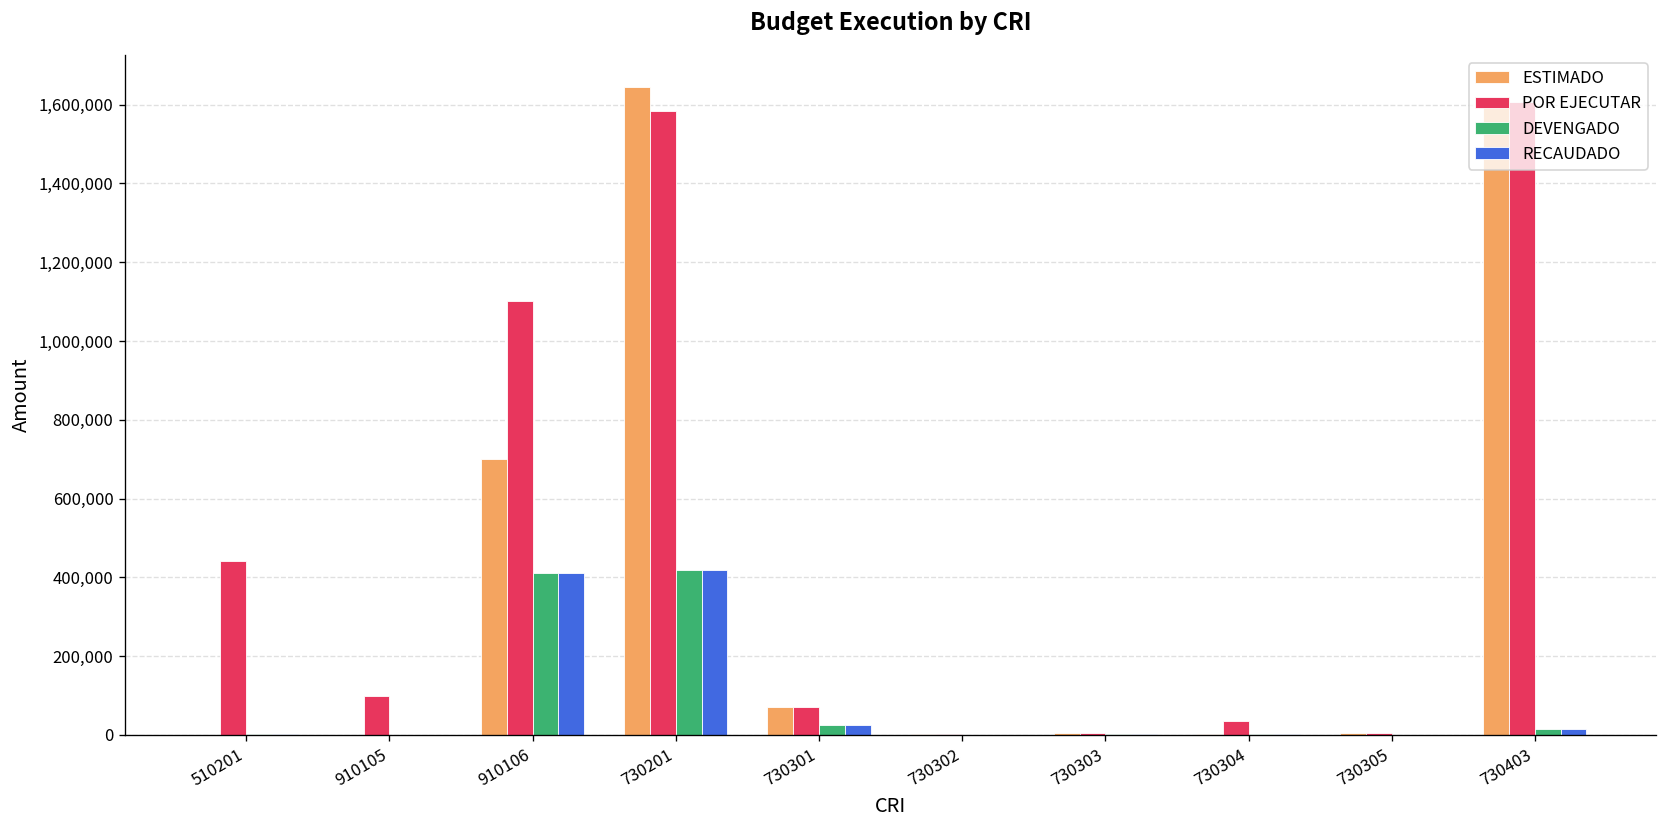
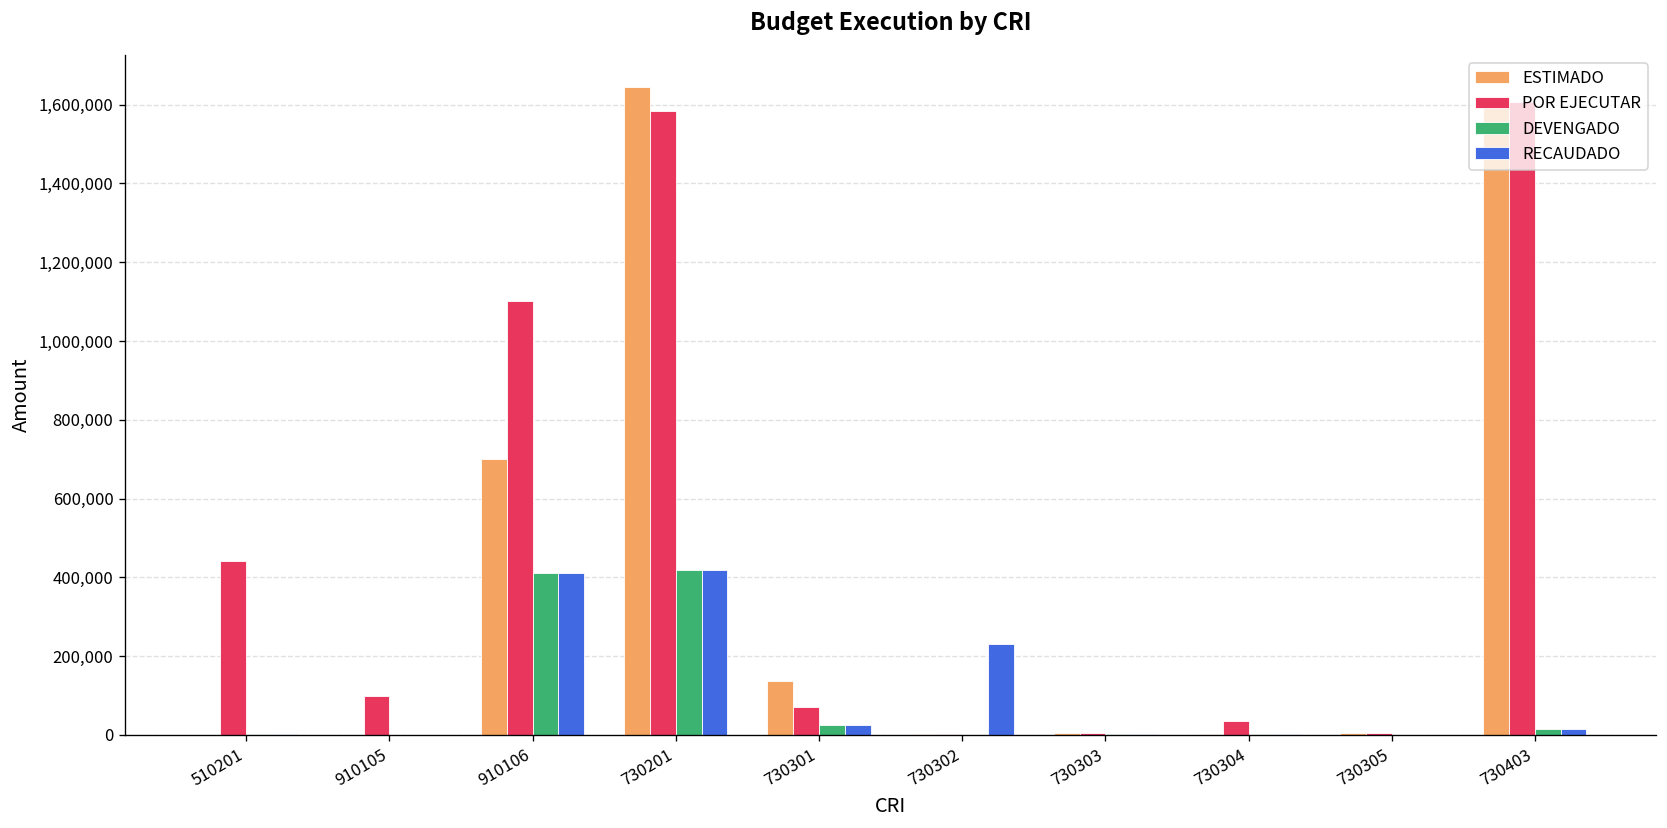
ESTIMADO, 730301: 70,000 -> 140,000
RECAUDADO, 730302: 0 -> 230,000
